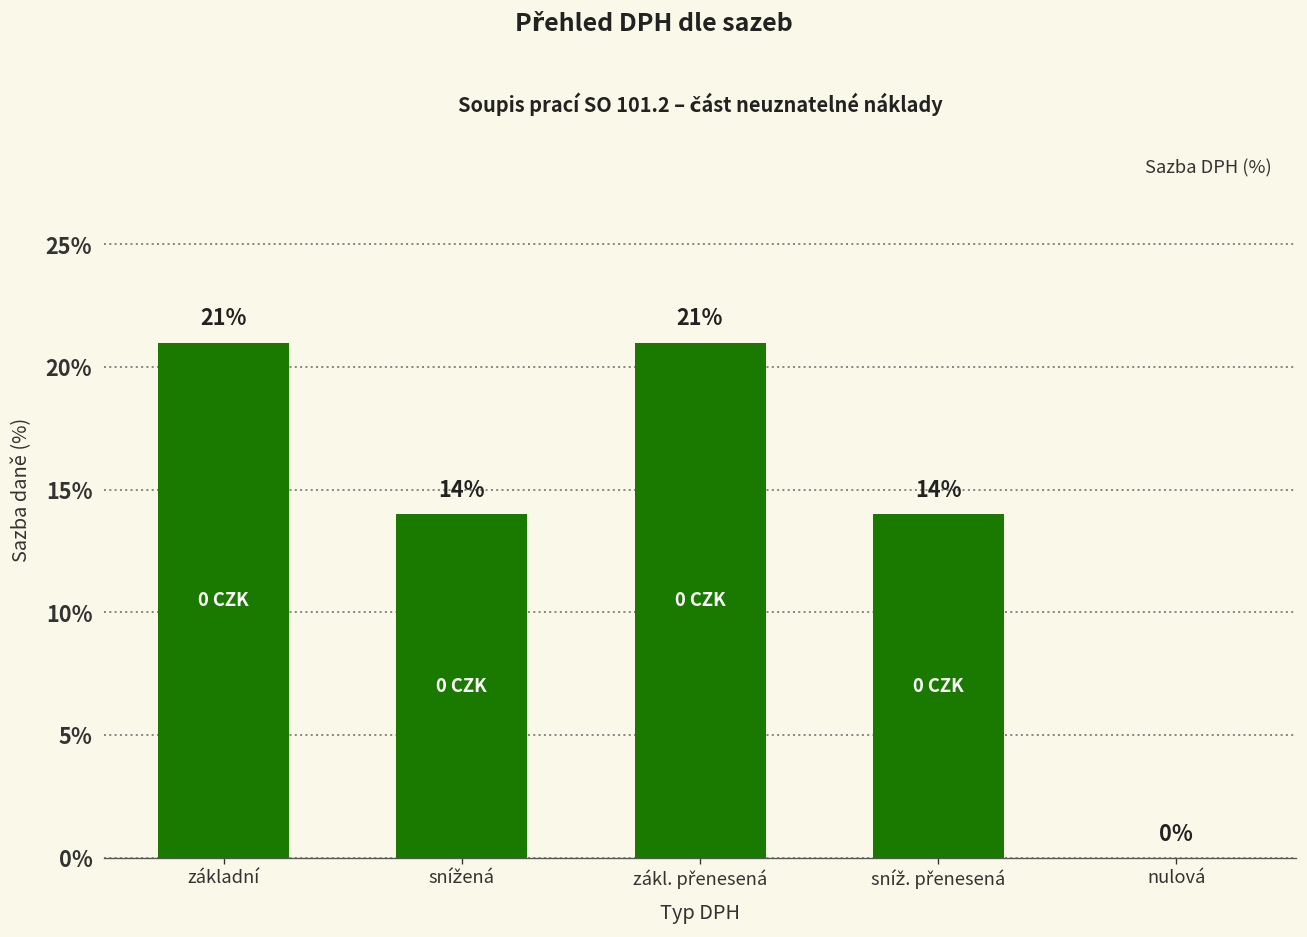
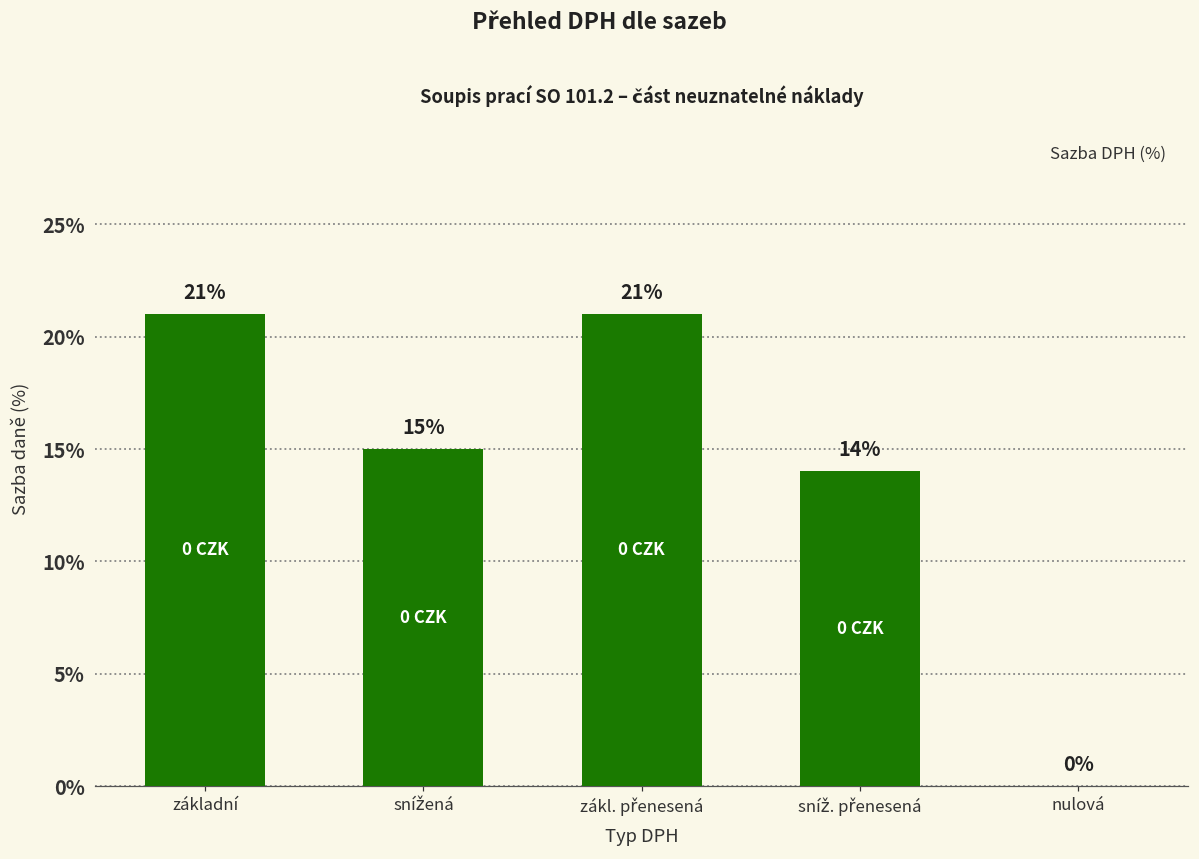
snížená: 14% -> 15%
